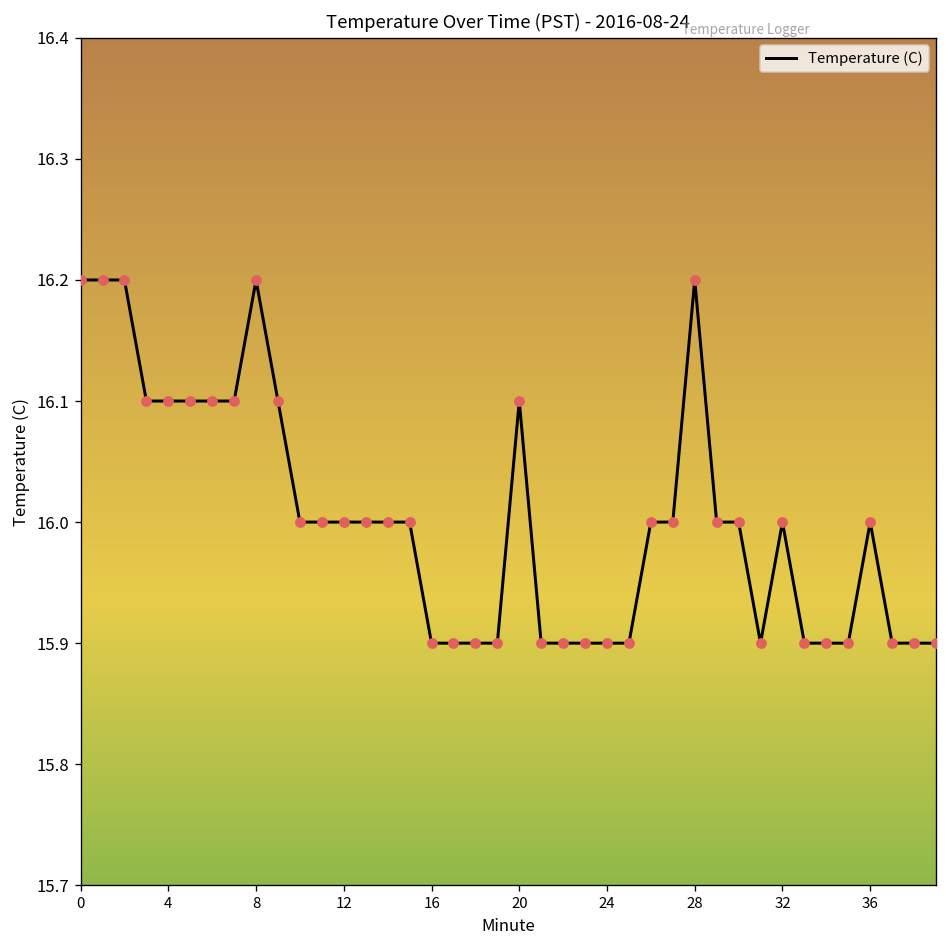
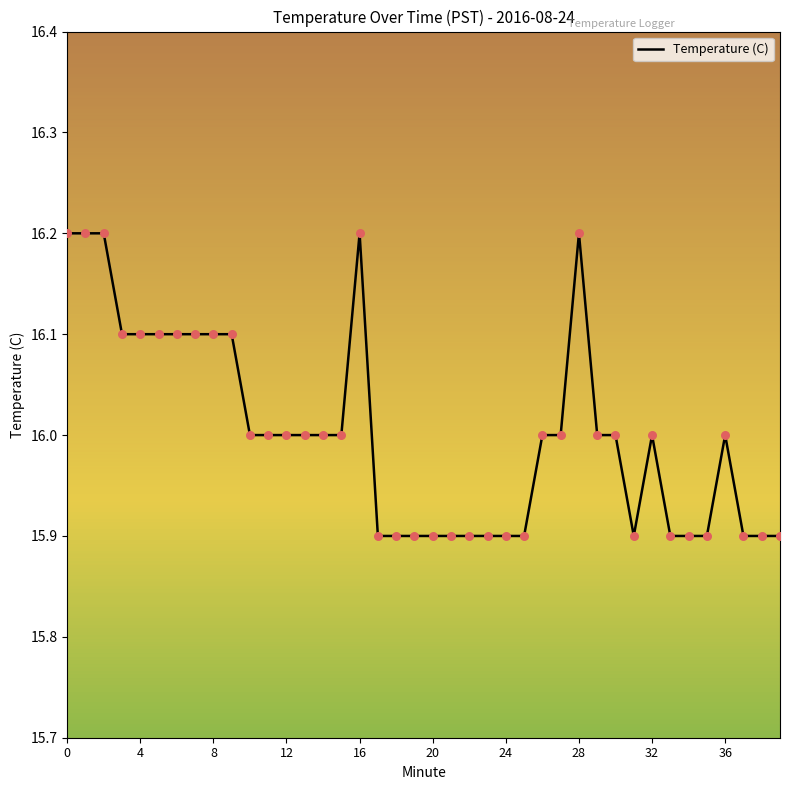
Temperature (C), 8: 16.2 -> 16.1
Temperature (C), 16: 15.9 -> 16.2
Temperature (C), 20: 16.1 -> 15.9
